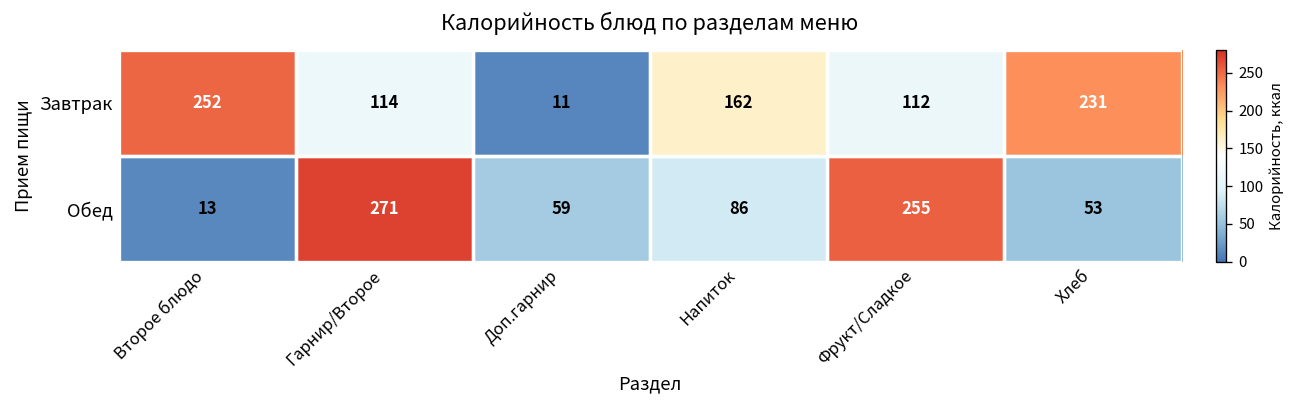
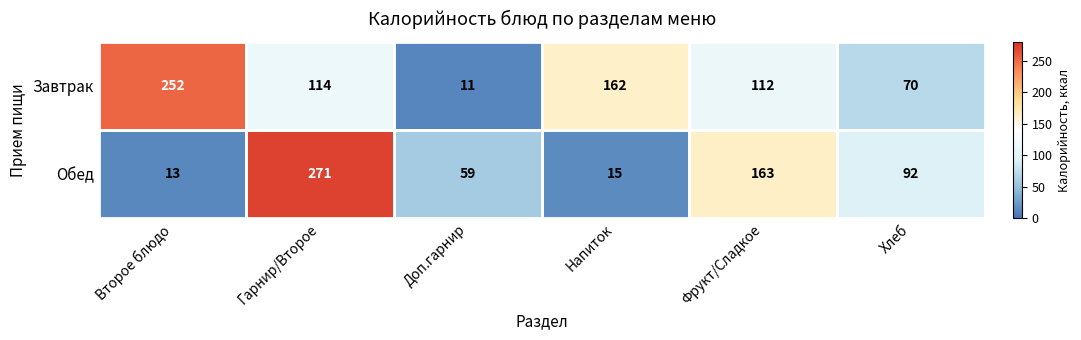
Завтрак, Хлеб: 231 -> 70
Обед, Напиток: 86 -> 15
Обед, Фрукт/Сладкое: 255 -> 163
Обед, Хлеб: 53 -> 92
